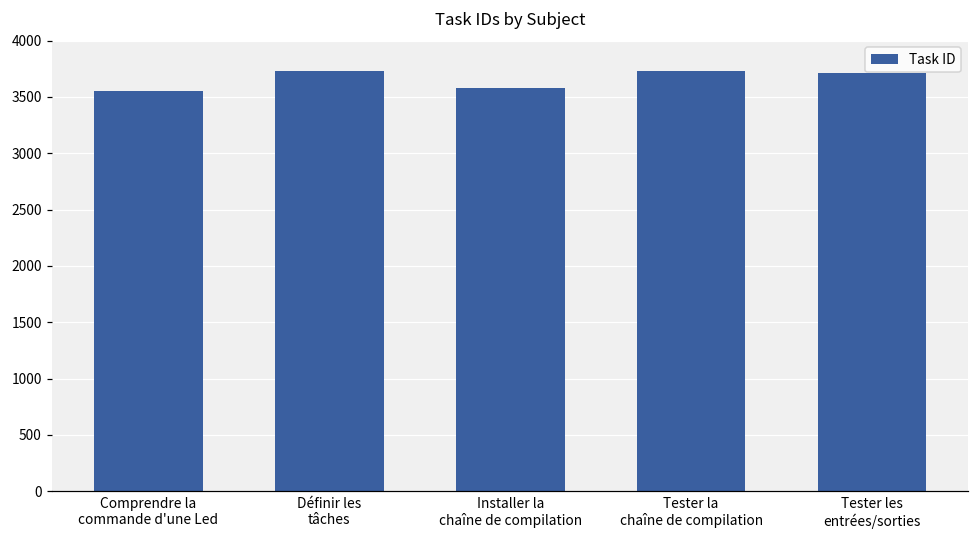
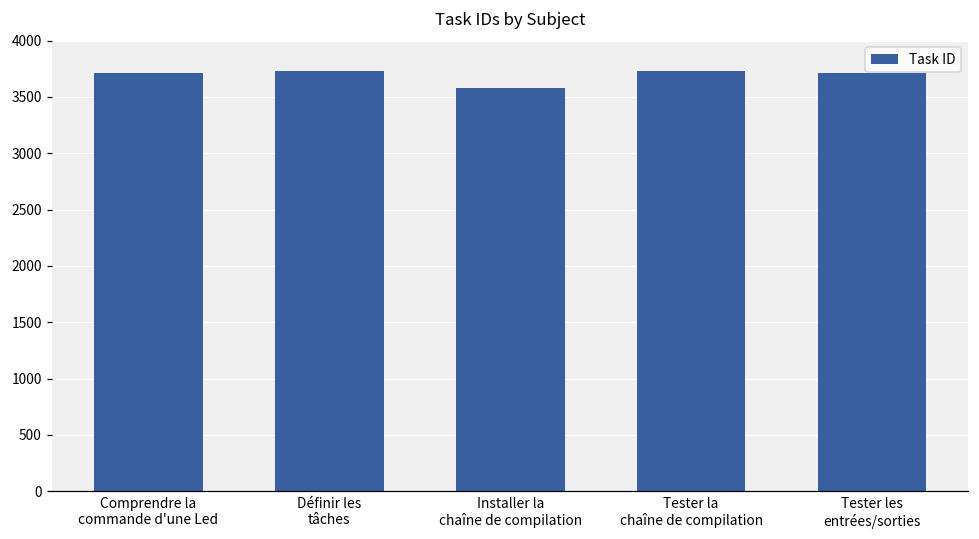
Comprendre la commande d'une Led: 3550 -> 3710
